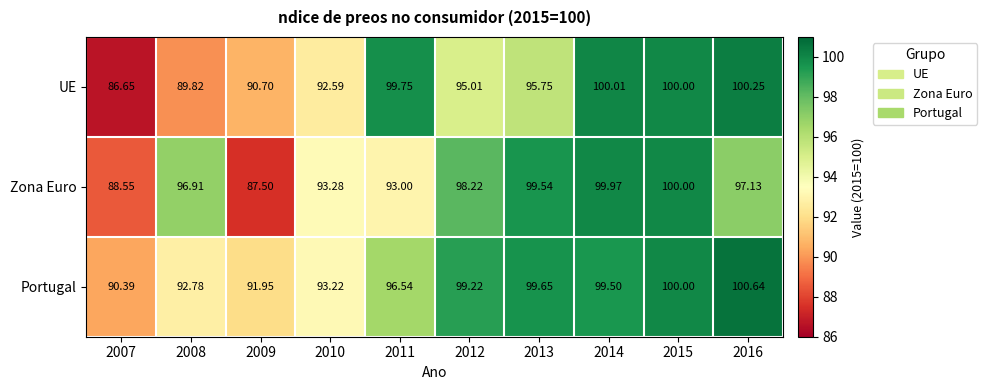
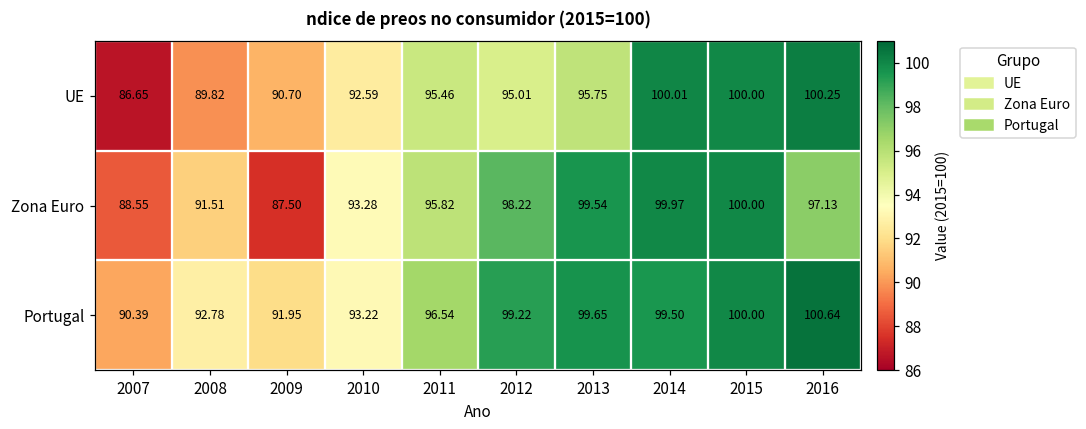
UE, 2011: 99.75 -> 95.46
Zona Euro, 2008: 96.91 -> 91.51
Zona Euro, 2011: 93.00 -> 95.82
